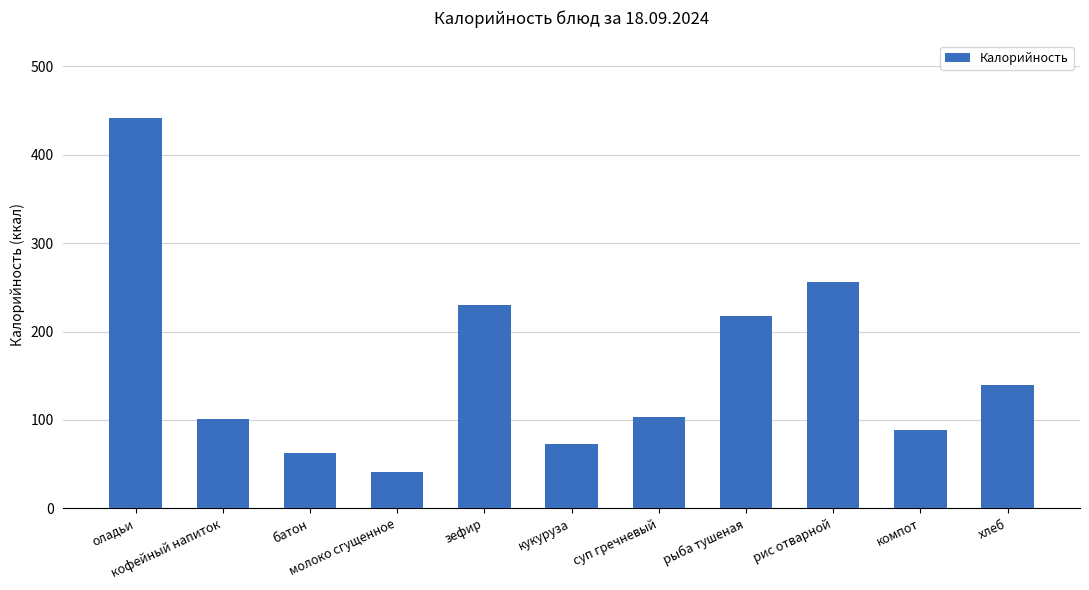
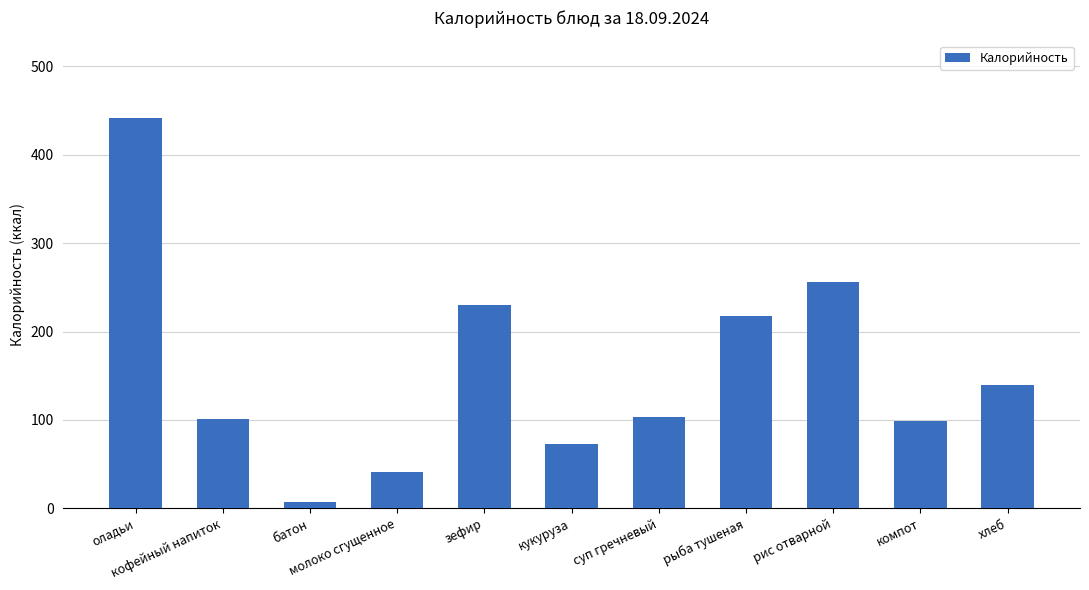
батон: 60 -> 10
компот: 90 -> 100
